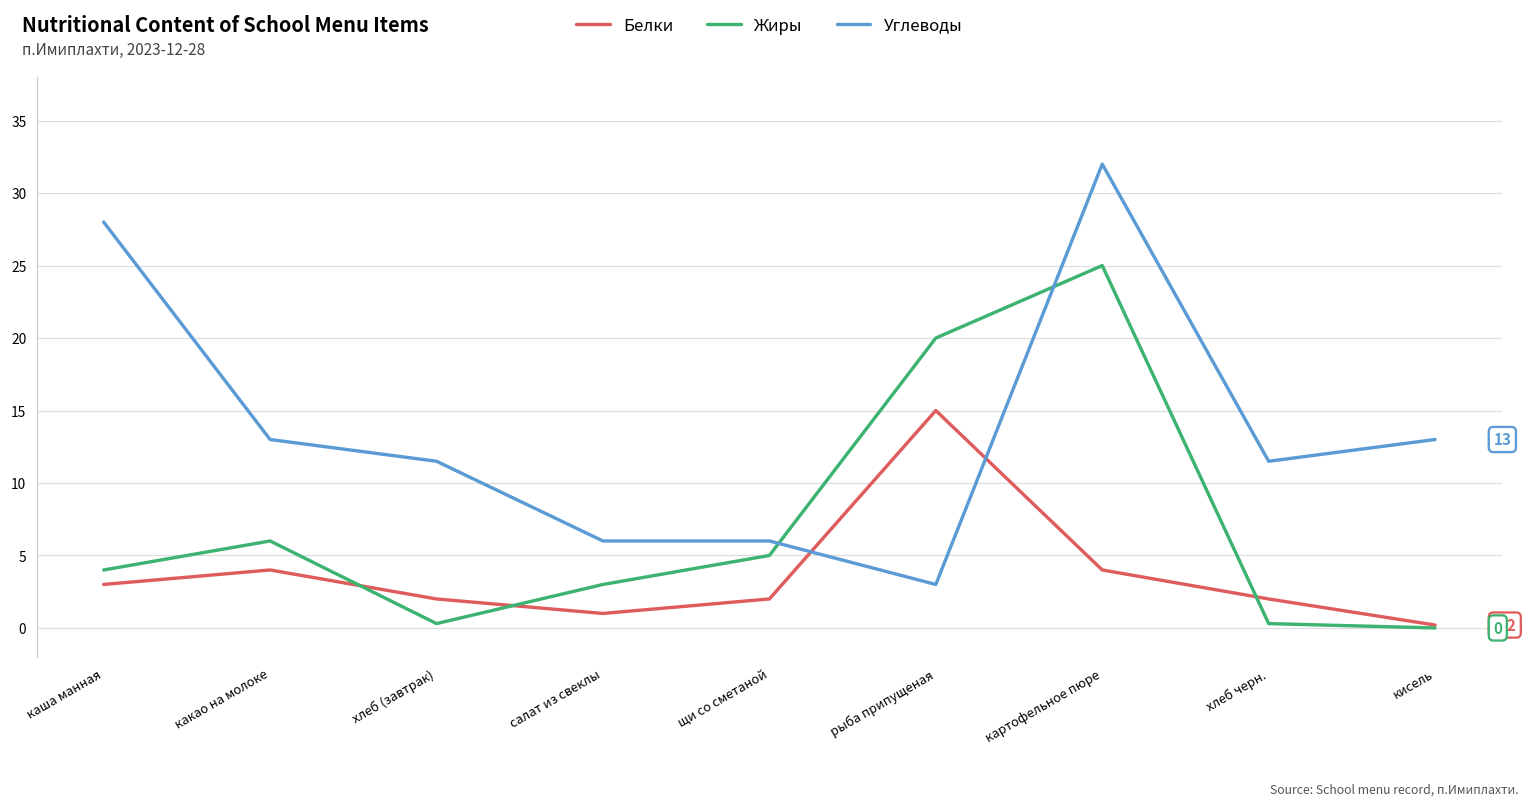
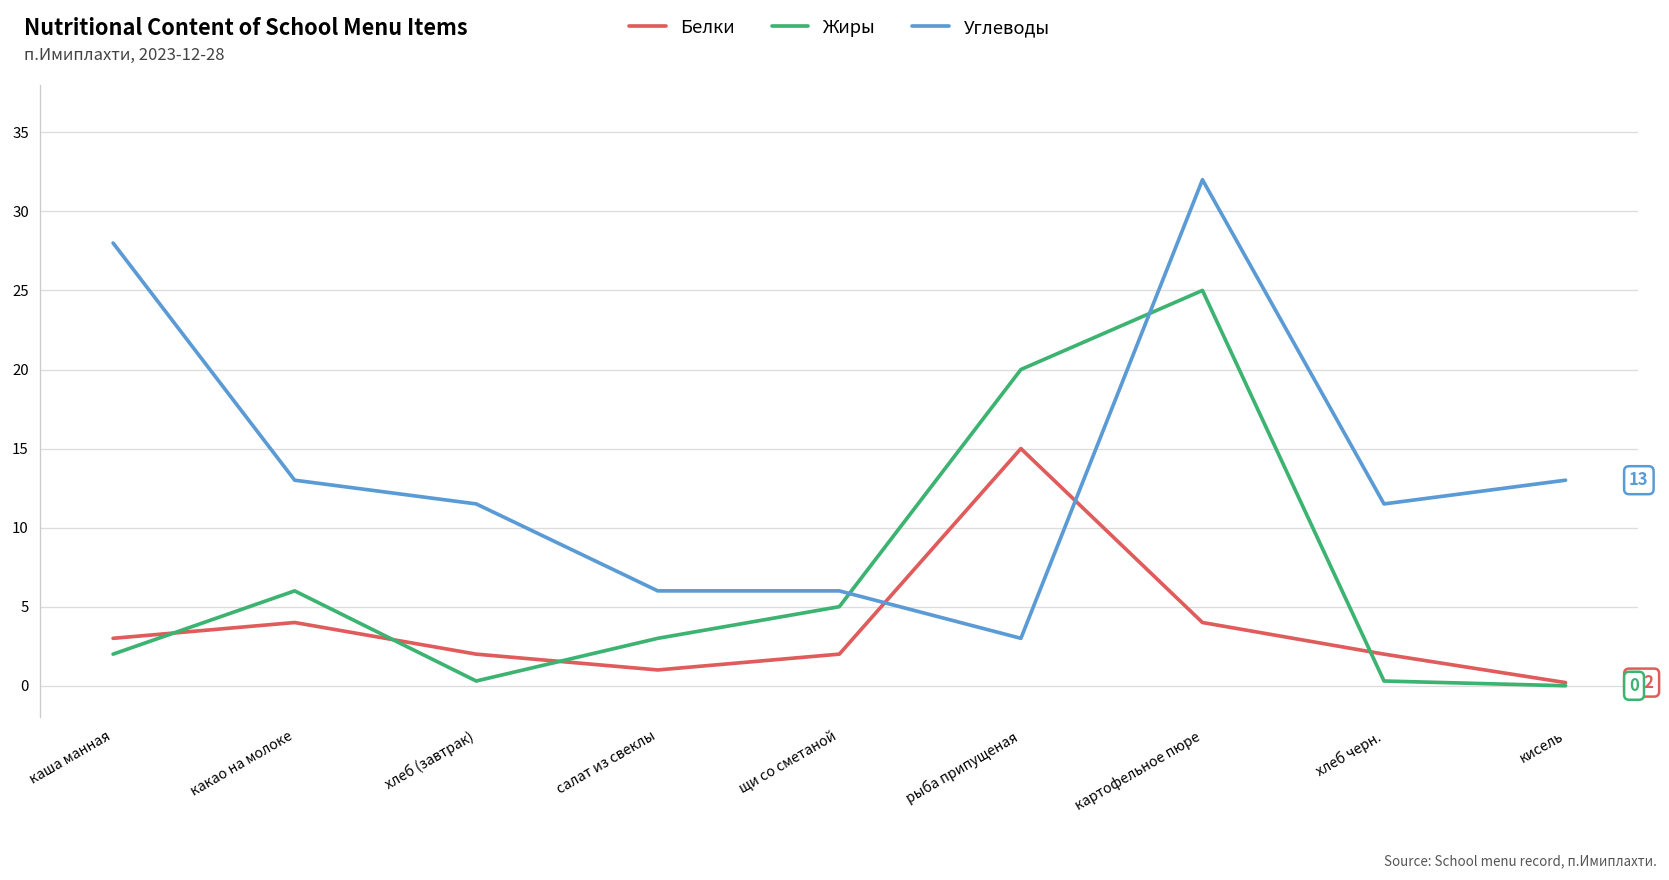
Жиры, каша манная: 4 -> 2
